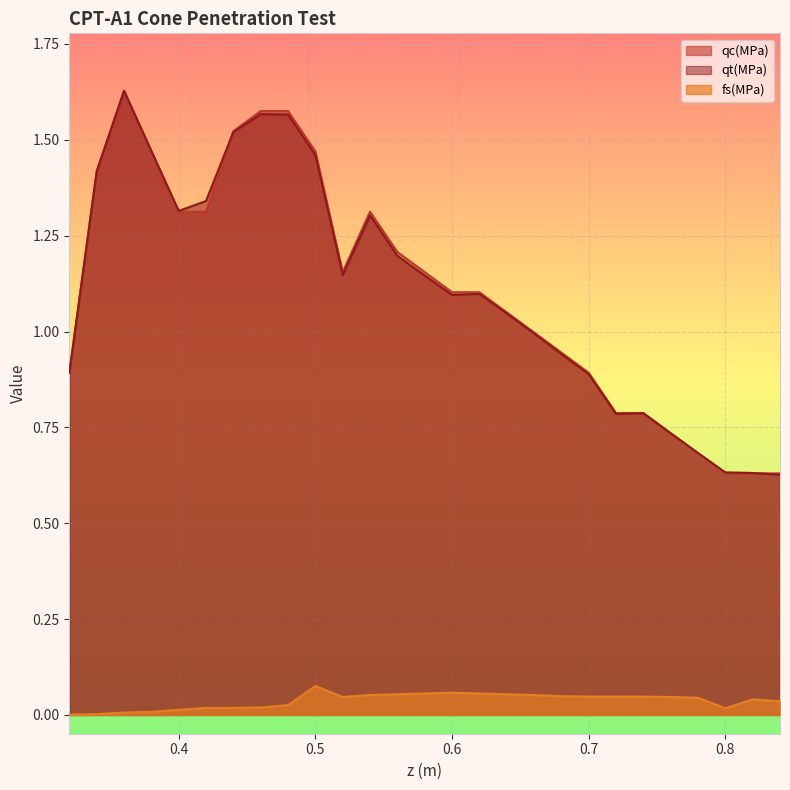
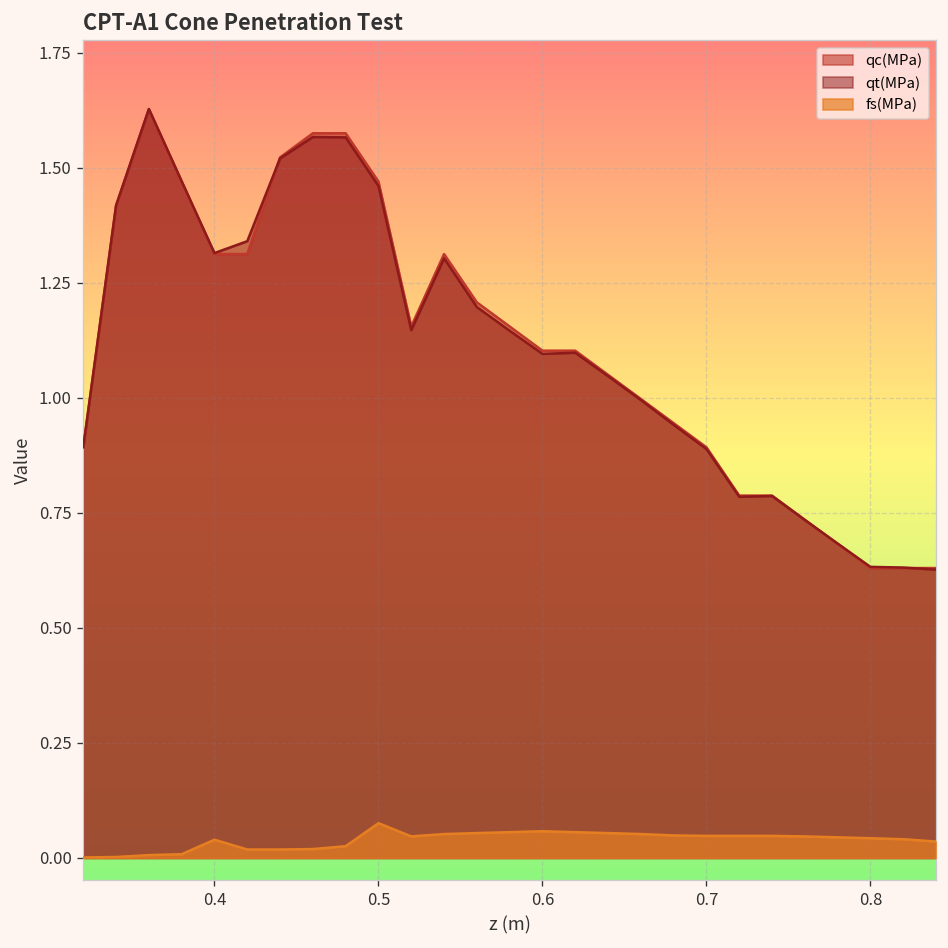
fs(MPa), 0.4: 0.01 -> 0.04
fs(MPa), 0.8: 0.02 -> 0.04
